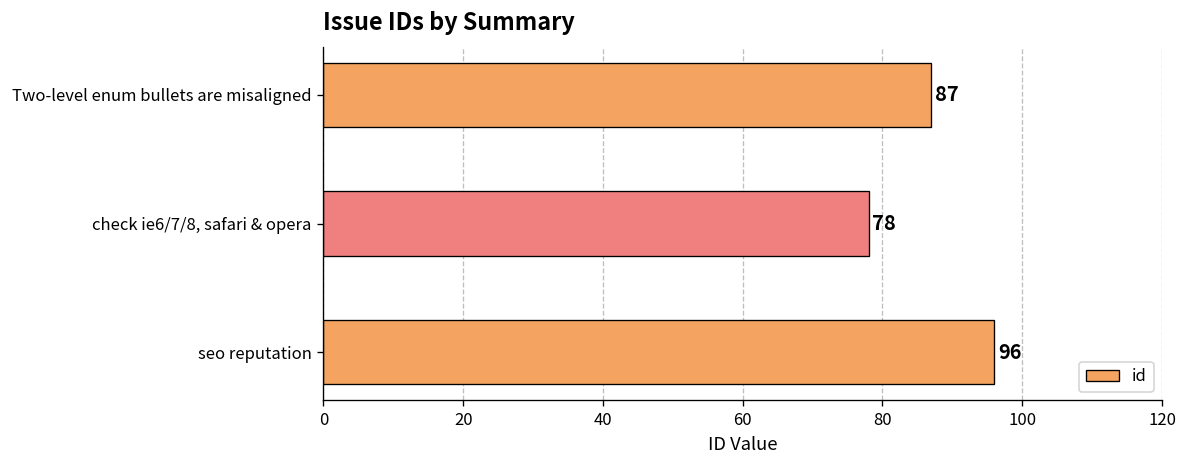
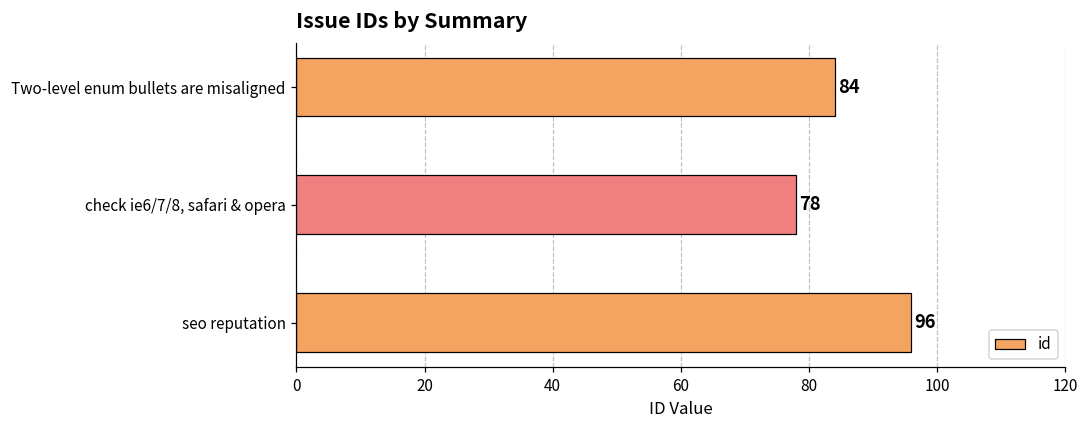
Two-level enum bullets are misaligned: 87 -> 84
